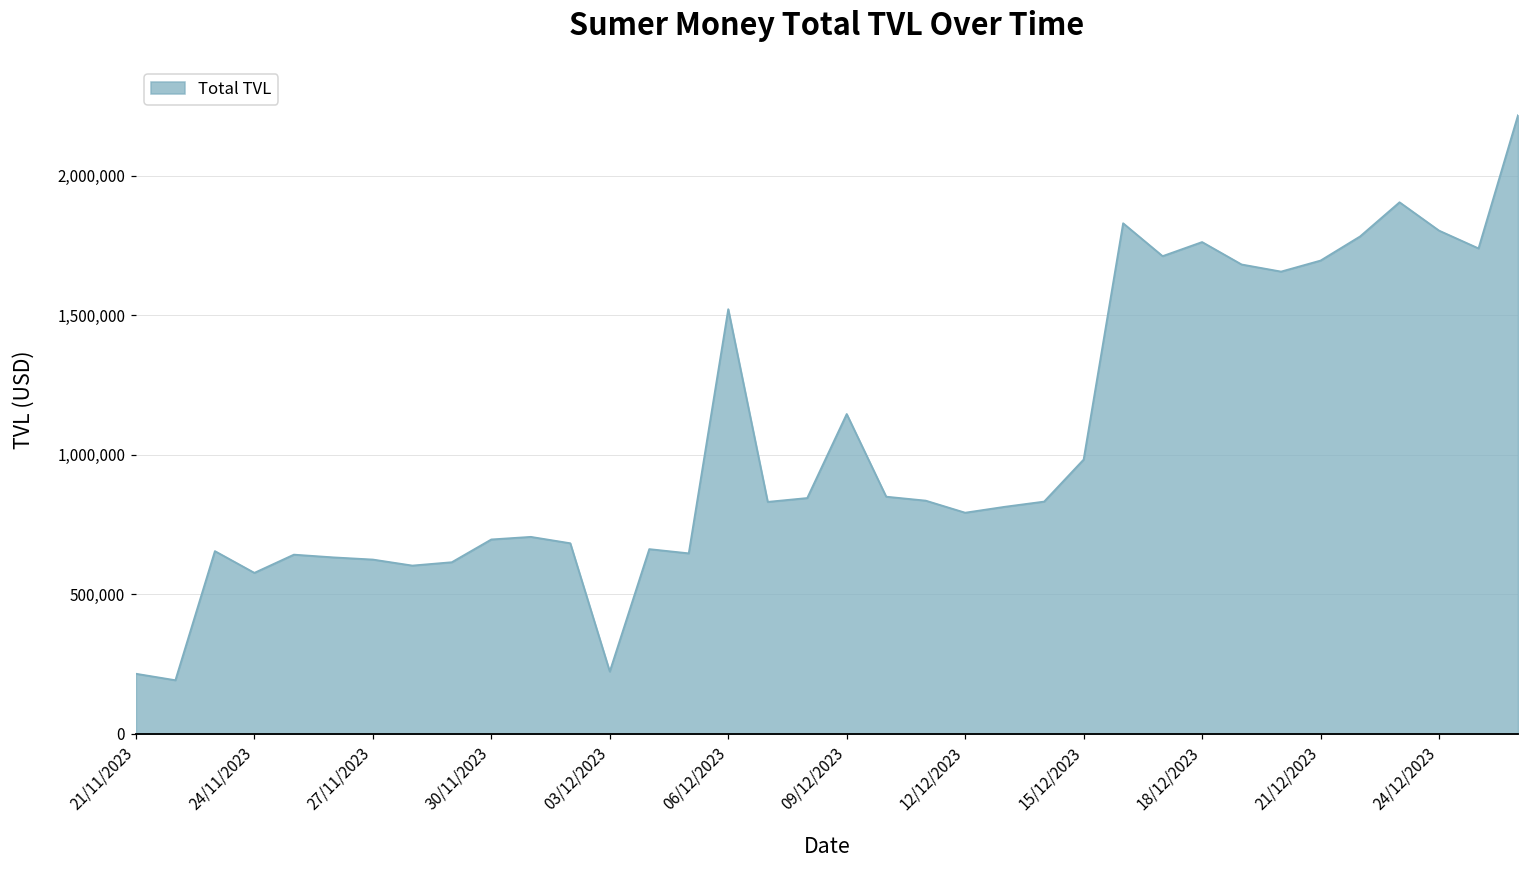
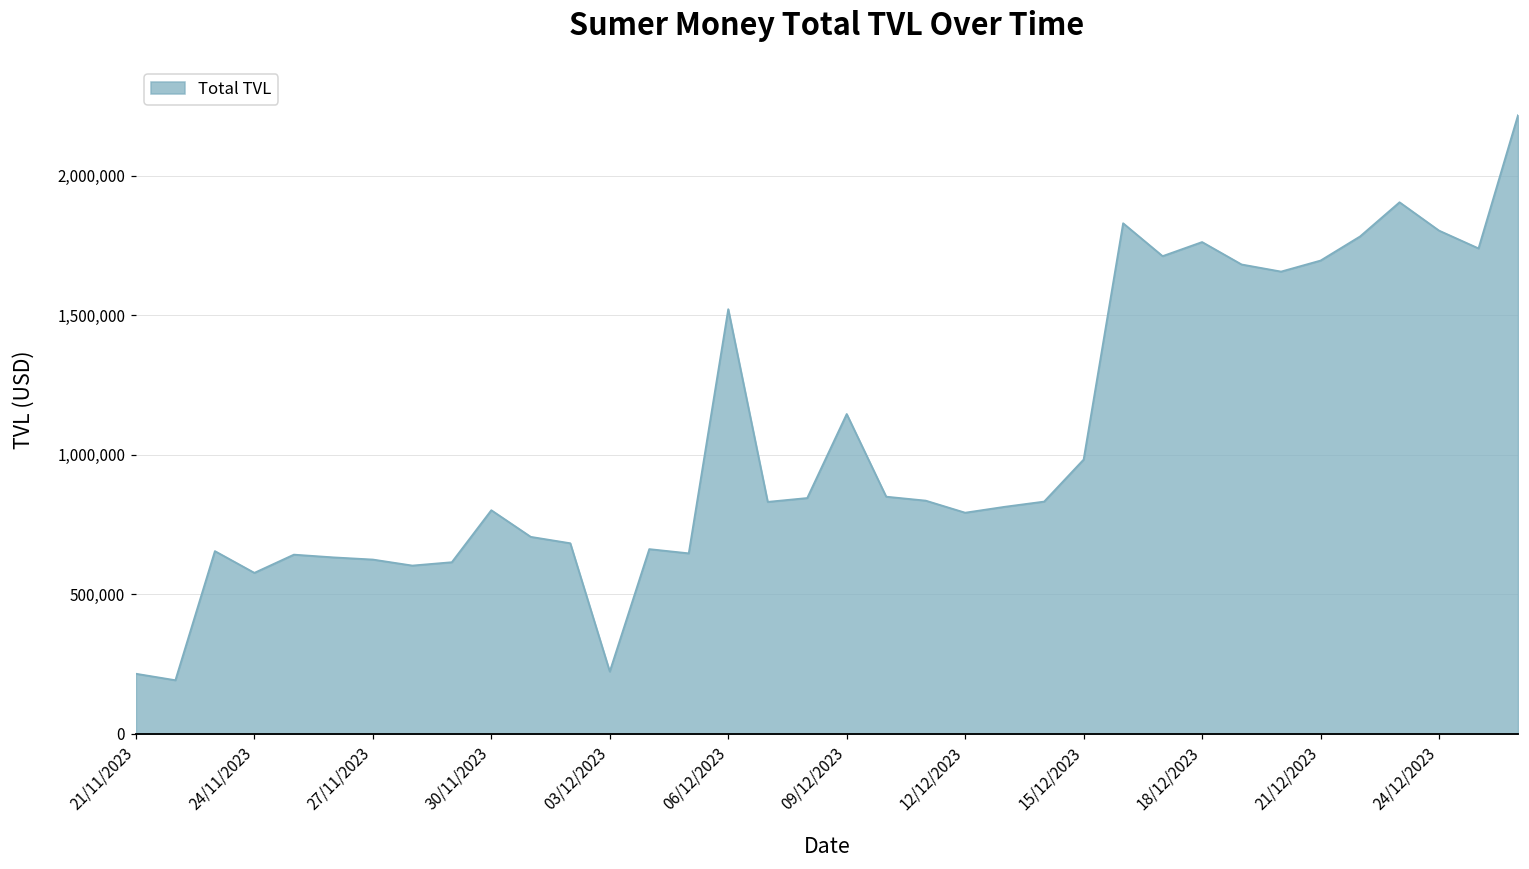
30/11/2023: 700,000 -> 800,000
